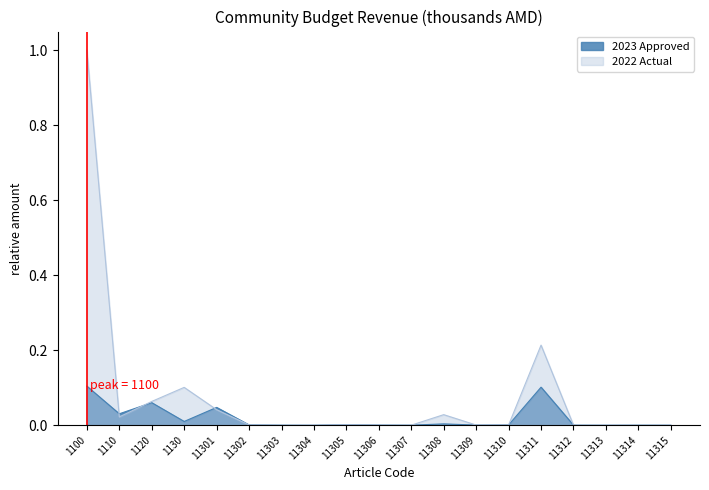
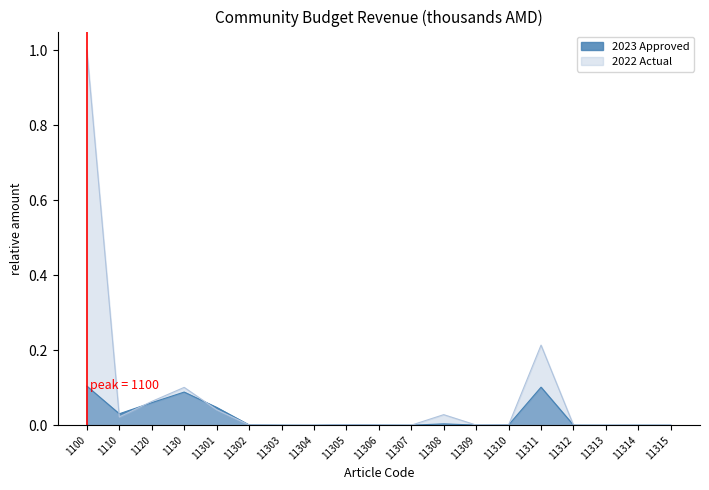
2023 Approved, 1130: 0.01 -> 0.09
